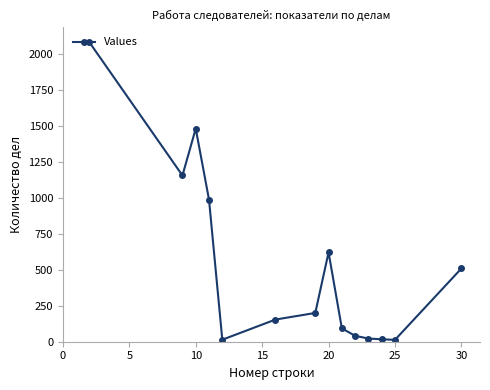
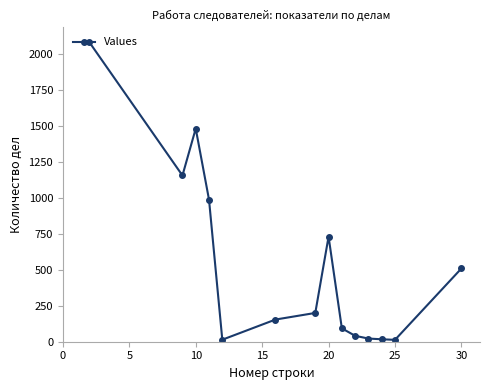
20: 620 -> 730
